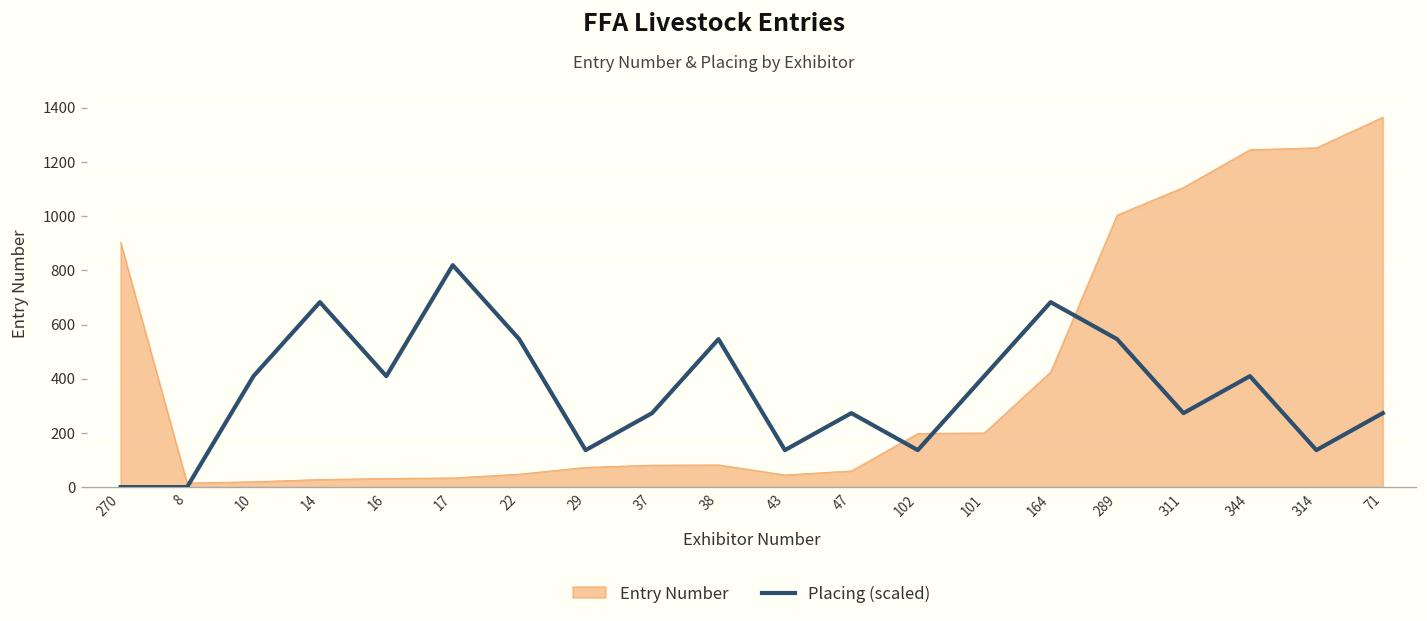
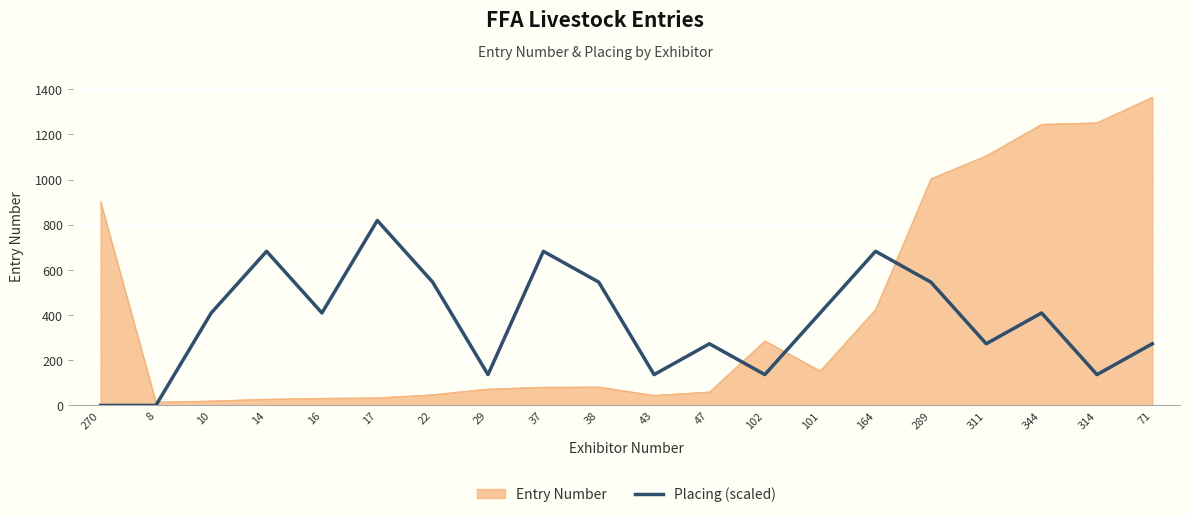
Placing (scaled), 37: 270 -> 680
Entry Number, 102: 200 -> 290
Entry Number, 101: 200 -> 150
